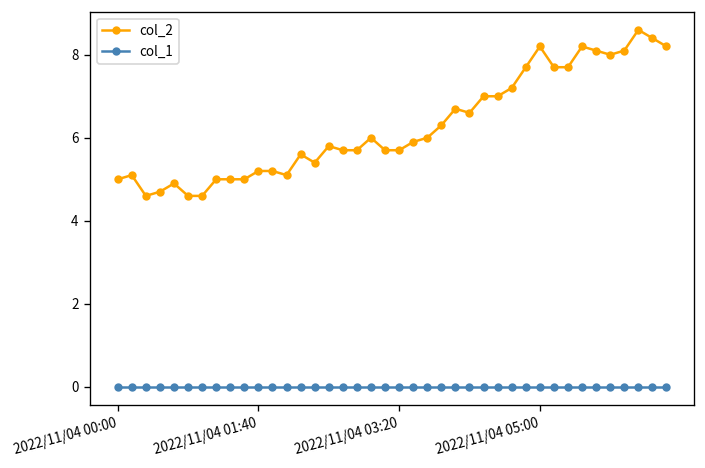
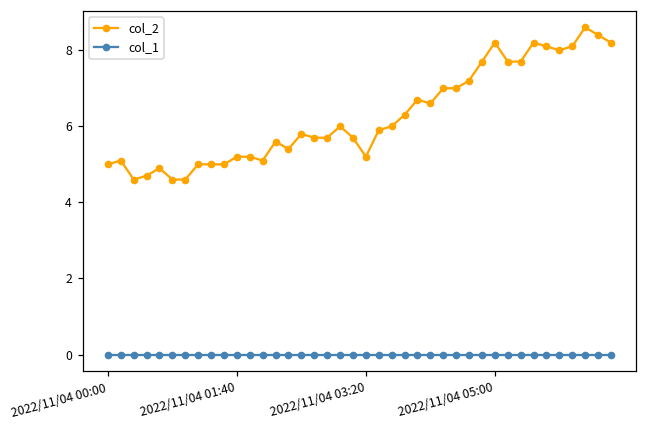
col_2, 2022/11/04 03:20: 5.7 -> 5.2
